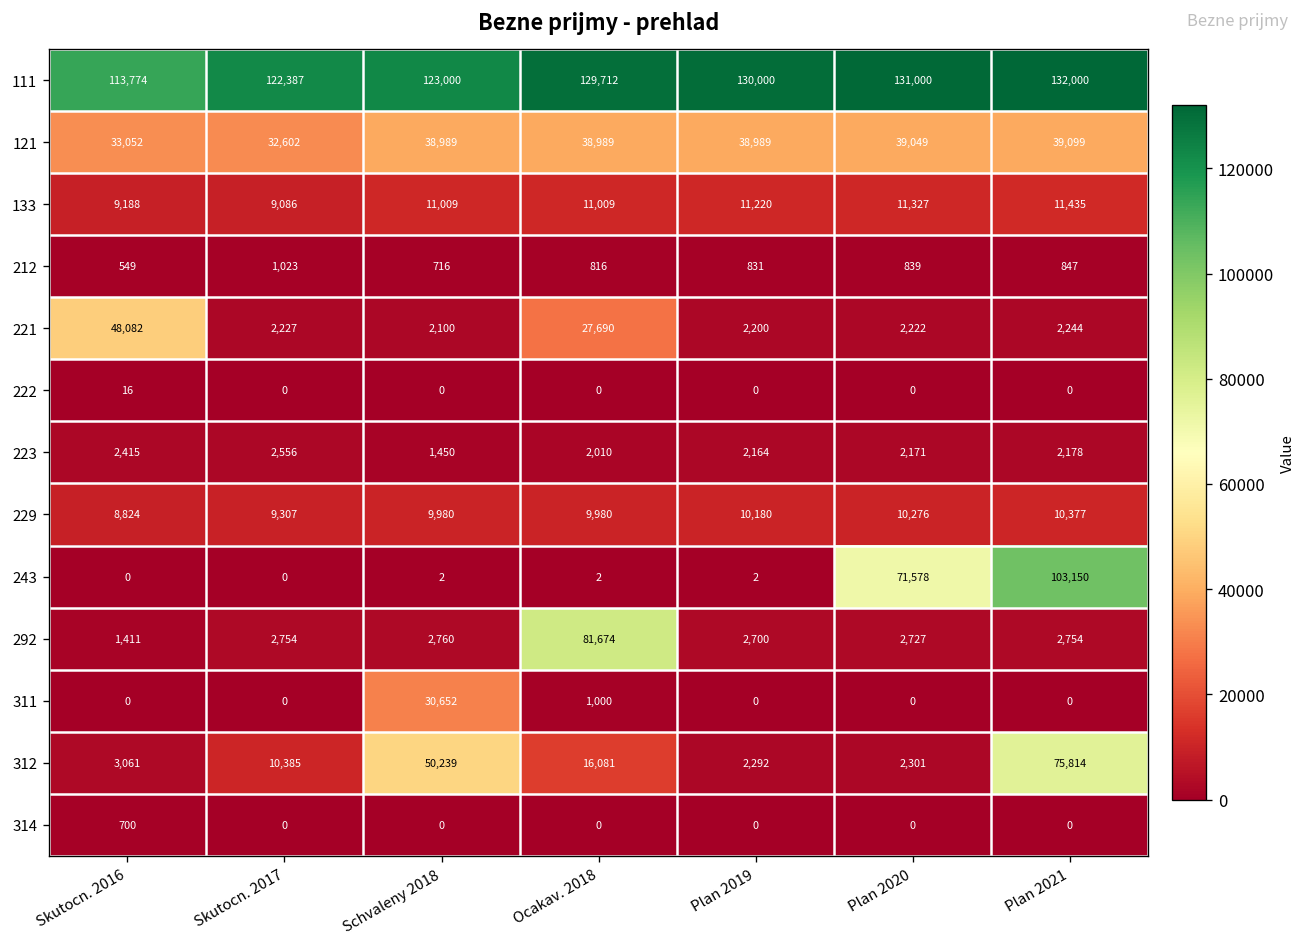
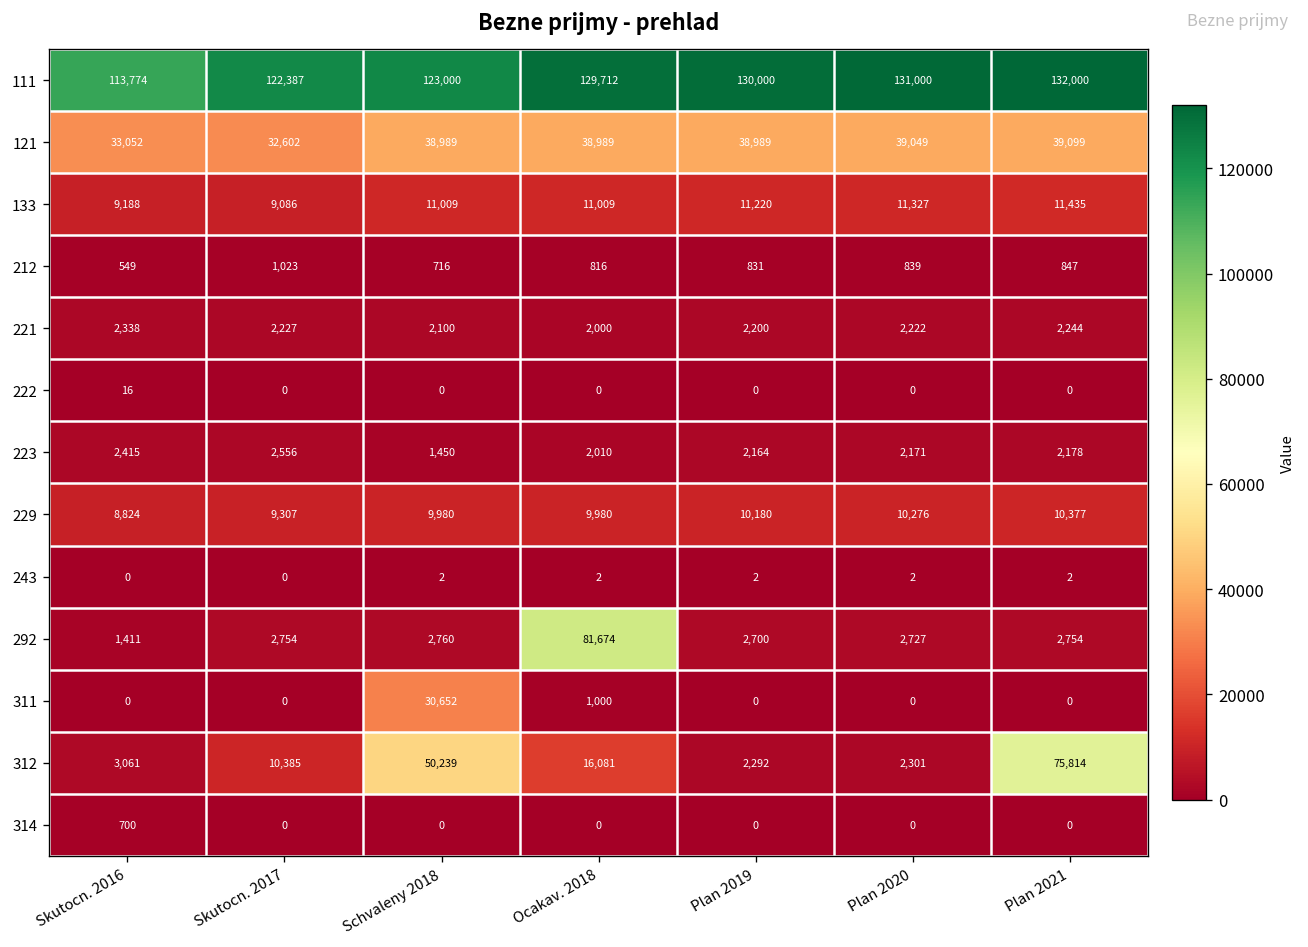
221, Skutocn. 2016: 48,082 -> 2,338
221, Ocakav. 2018: 27,690 -> 2,000
243, Plan 2020: 71,578 -> 2
243, Plan 2021: 103,150 -> 2
